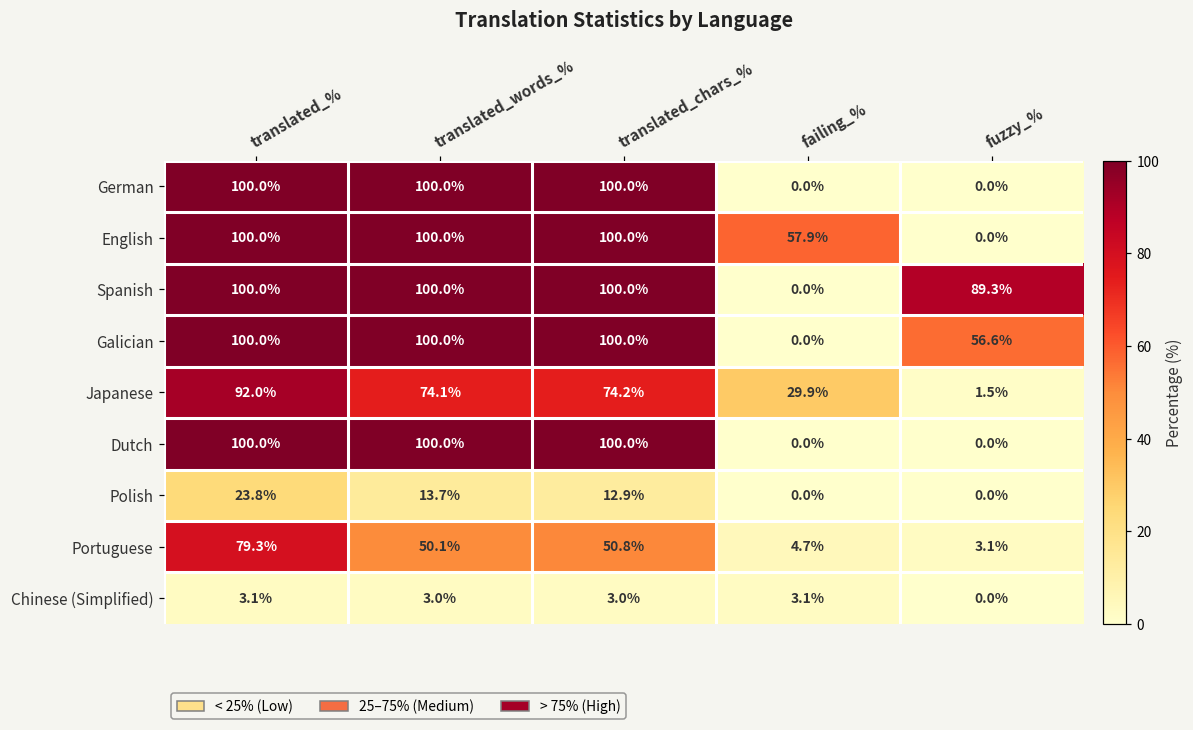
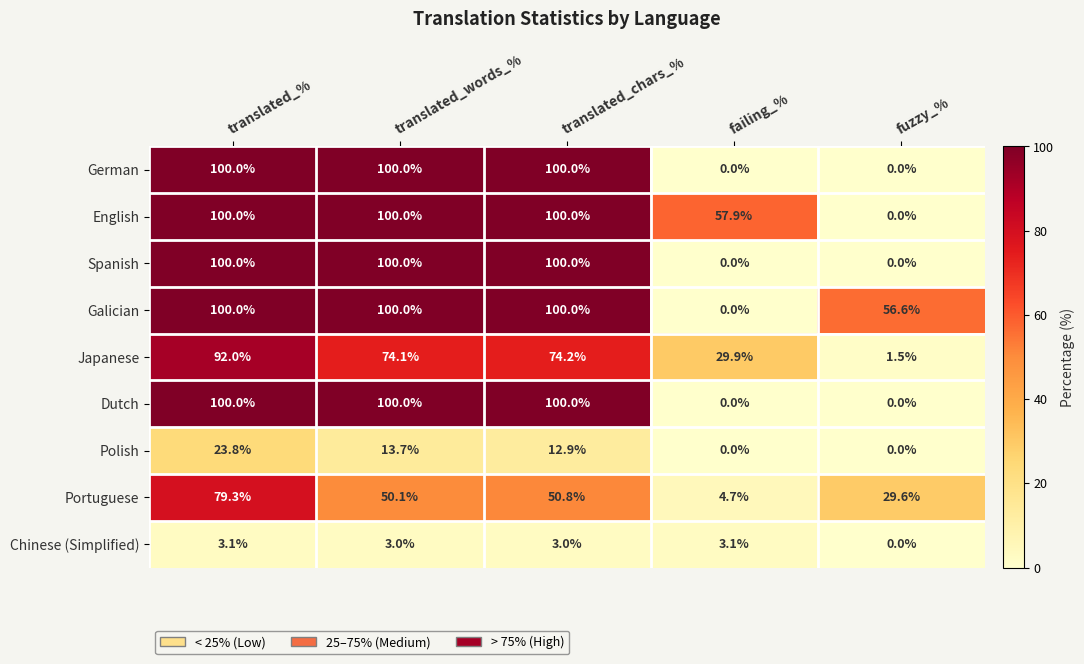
Spanish, fuzzy_%: 89.3% -> 0.0%
Portuguese, fuzzy_%: 3.1% -> 29.6%
